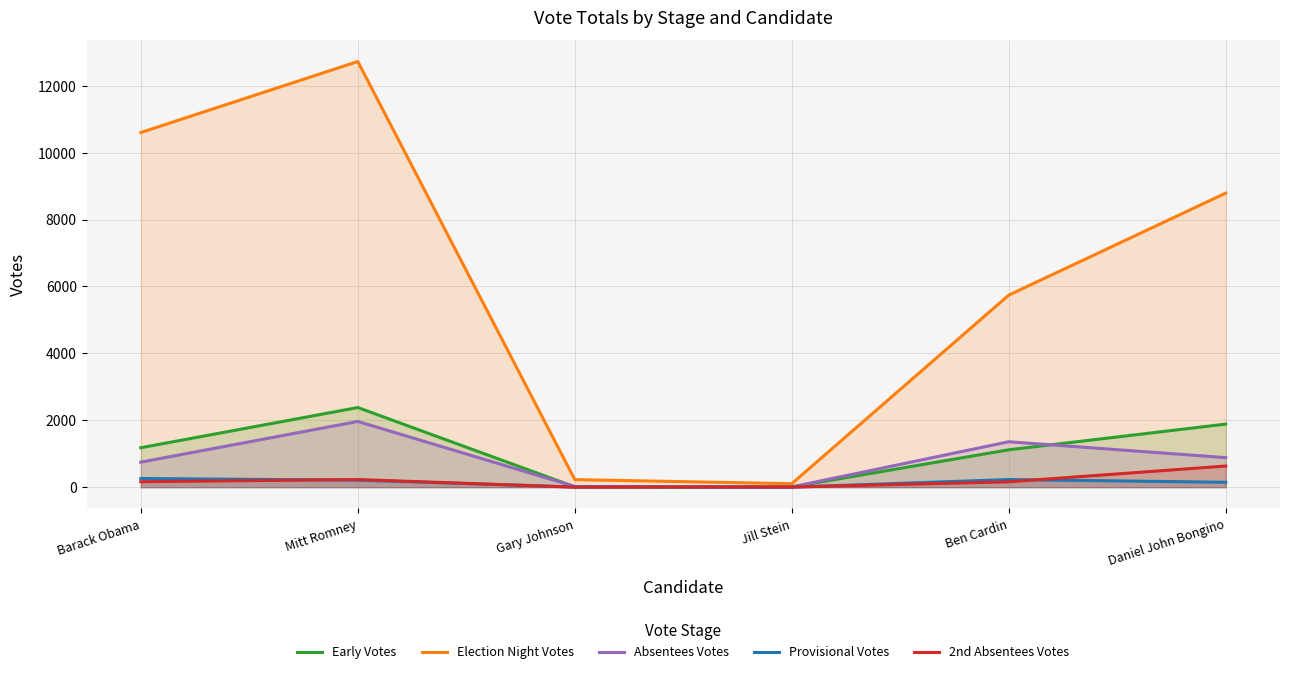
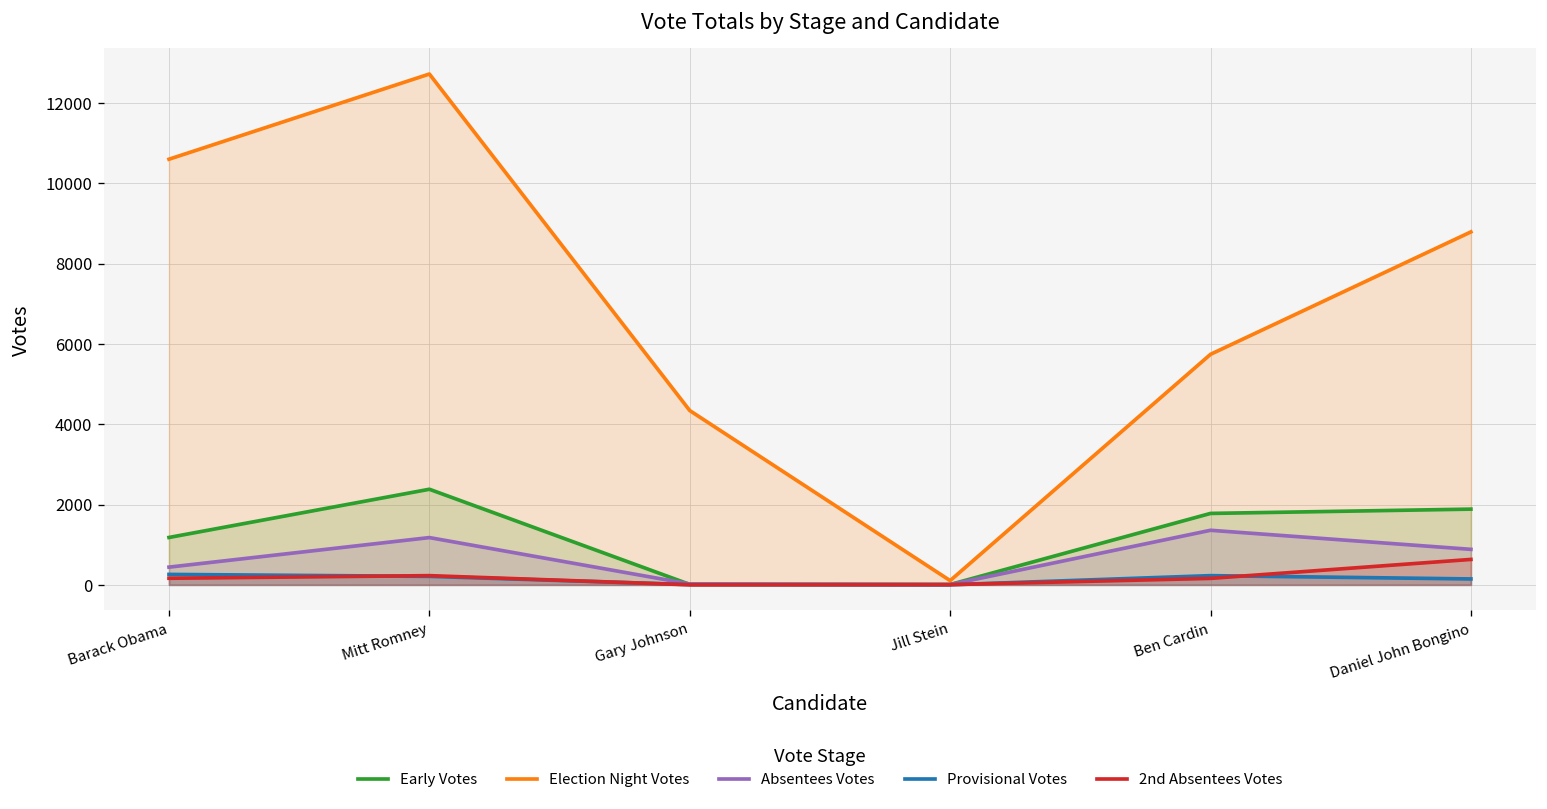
Absentees Votes, Barack Obama: 700 -> 400
Absentees Votes, Mitt Romney: 2000 -> 1200
Election Night Votes, Gary Johnson: 200 -> 4300
Early Votes, Ben Cardin: 1100 -> 1800
